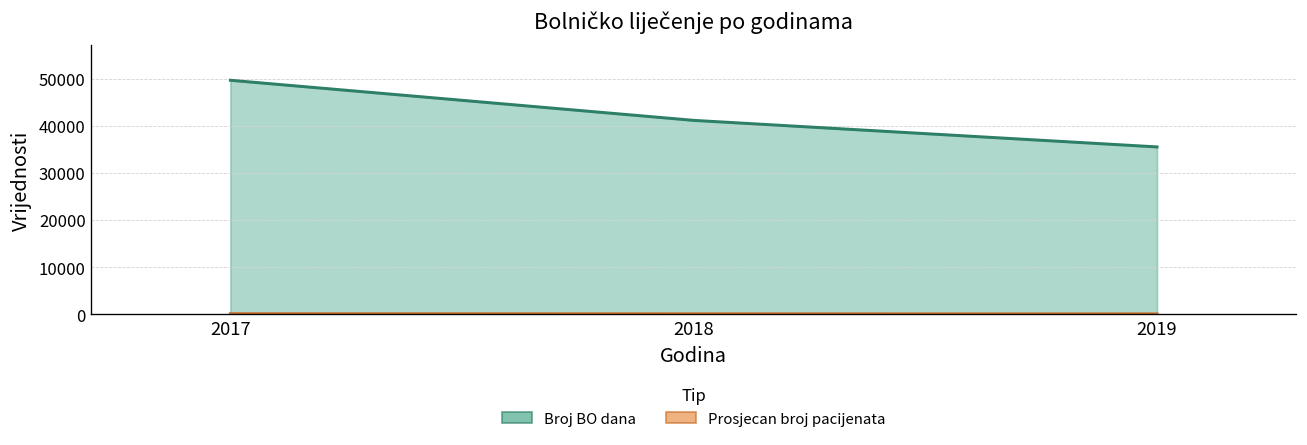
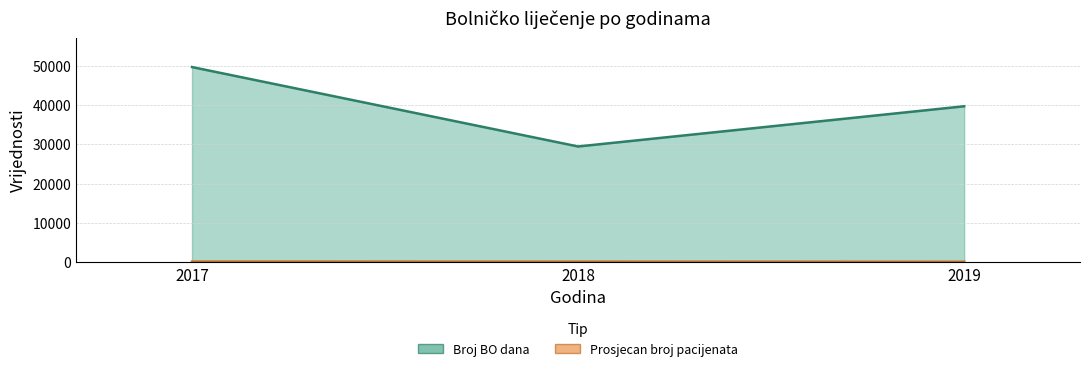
Broj BO dana, 2018: 41000 -> 29000
Broj BO dana, 2019: 36000 -> 40000
